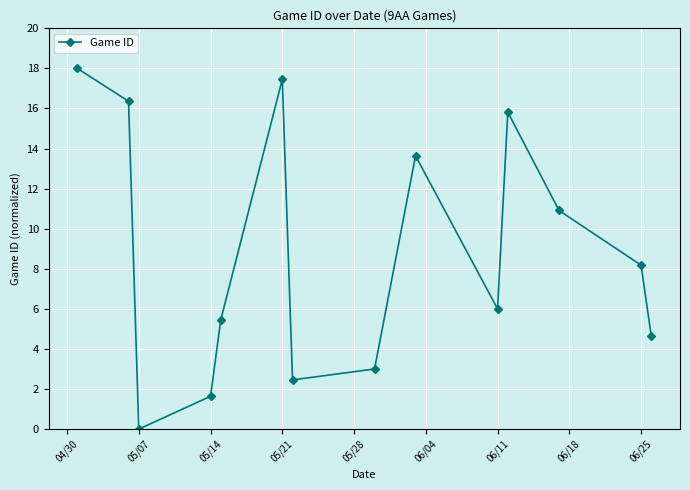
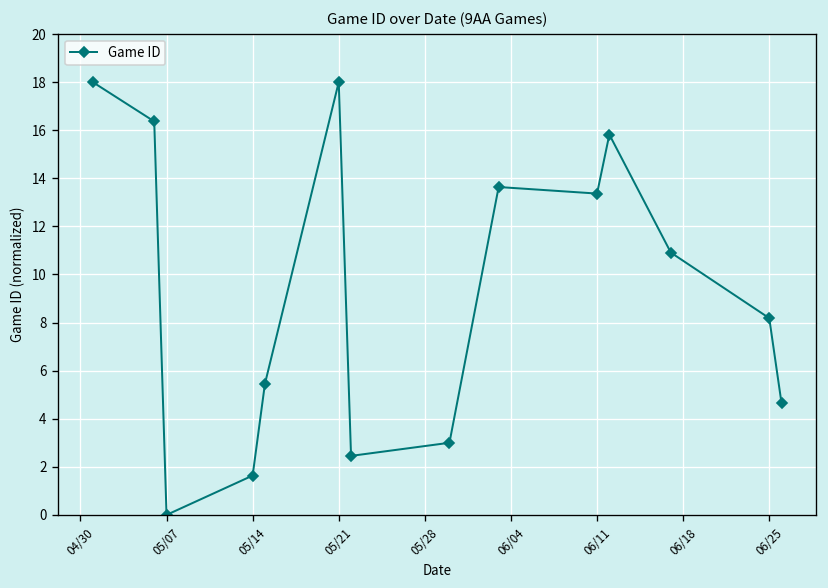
05/21: 17.5 -> 18.0
06/11: 6.0 -> 13.4
